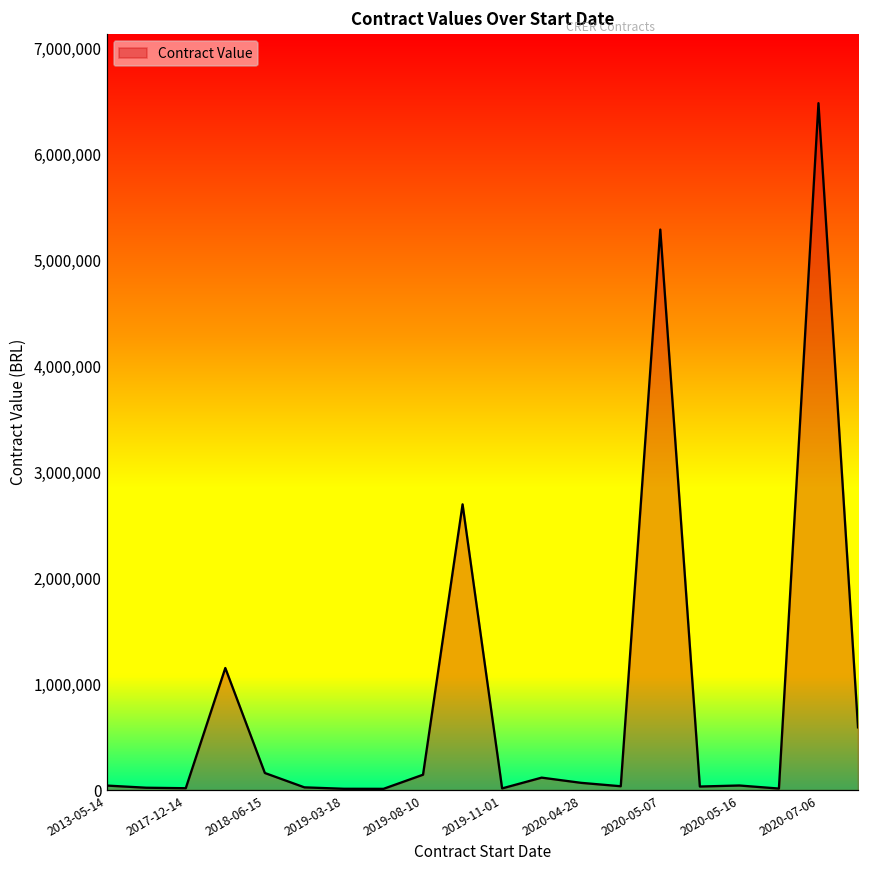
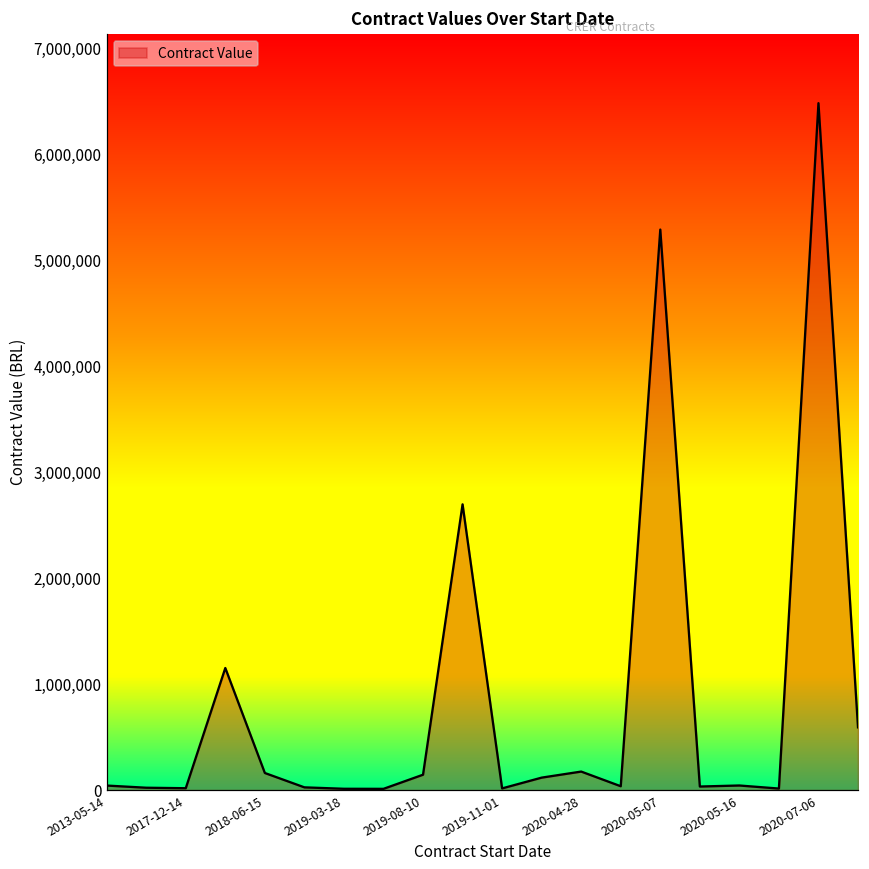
2020-04-28: 100,000 -> 200,000
